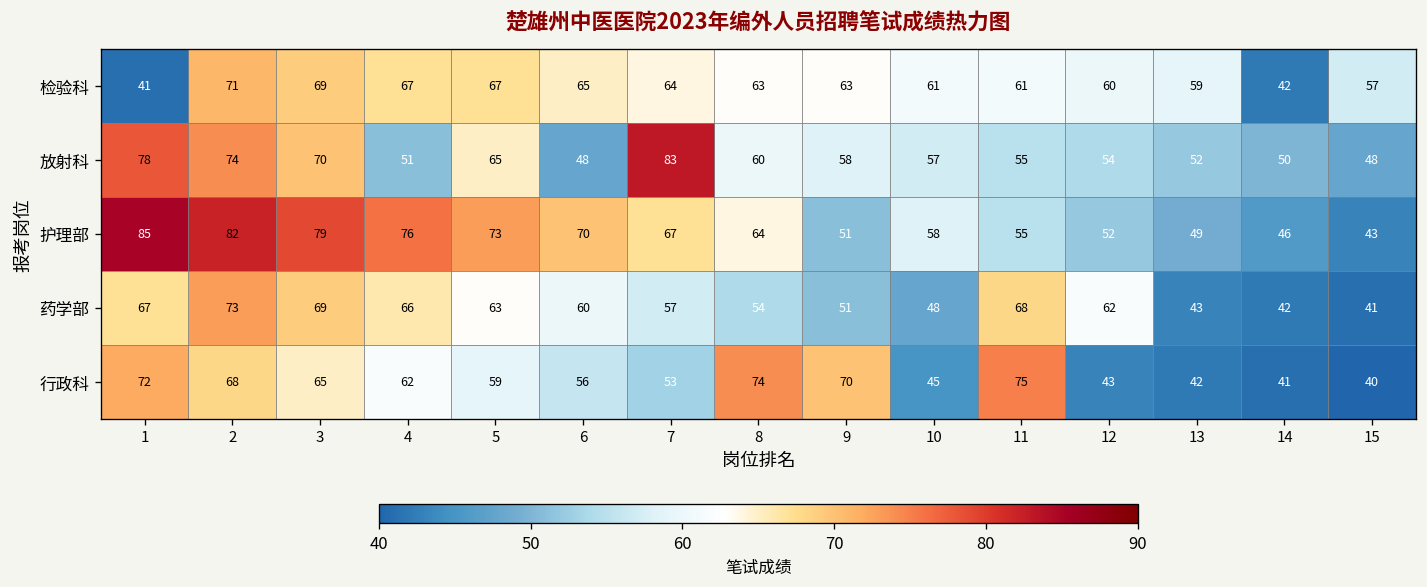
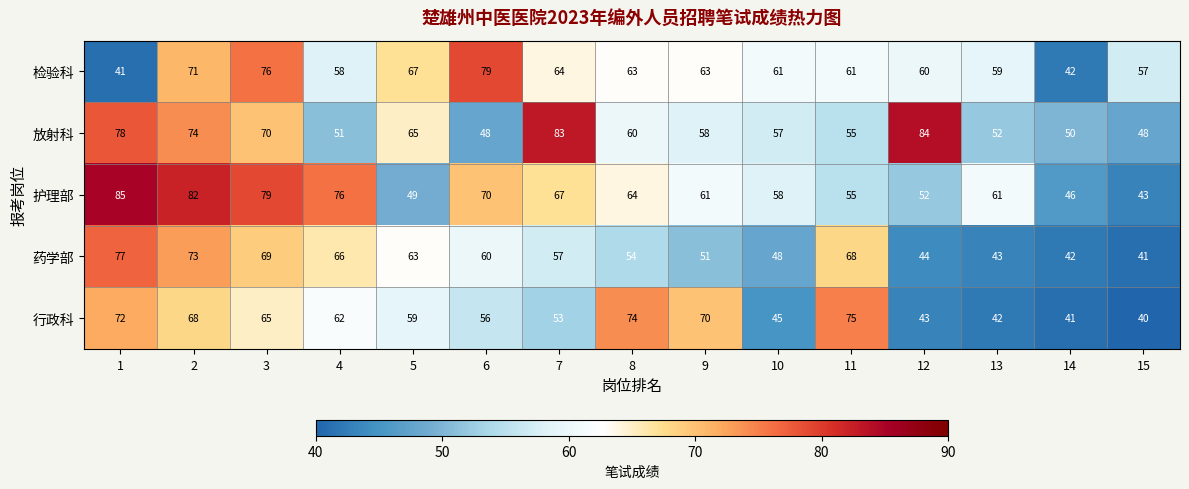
检验科, 3: 69 -> 76
检验科, 4: 67 -> 58
检验科, 6: 65 -> 79
放射科, 12: 54 -> 84
护理部, 5: 73 -> 49
护理部, 9: 51 -> 61
护理部, 13: 49 -> 61
药学部, 1: 67 -> 77
药学部, 12: 62 -> 44
